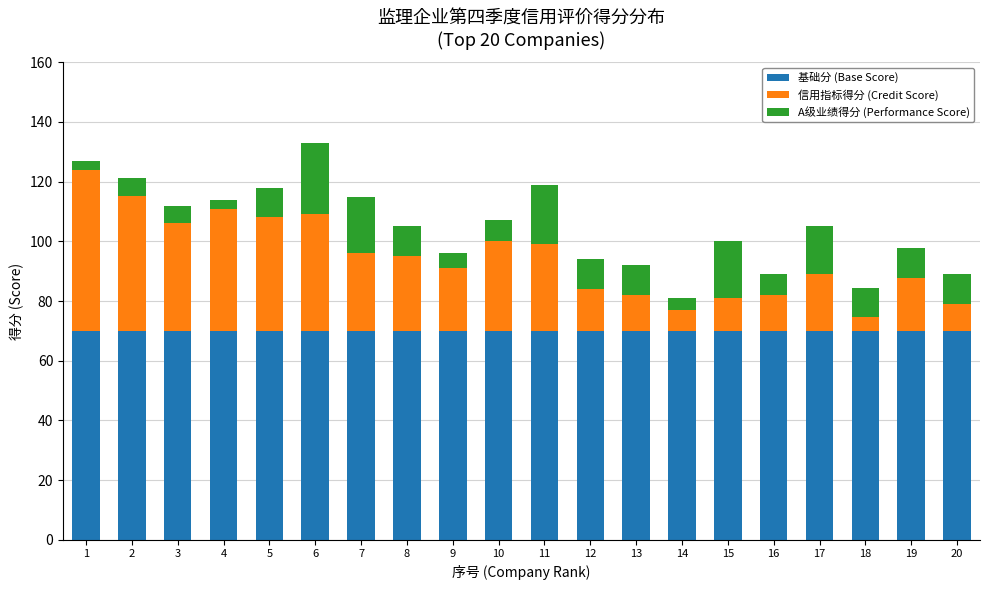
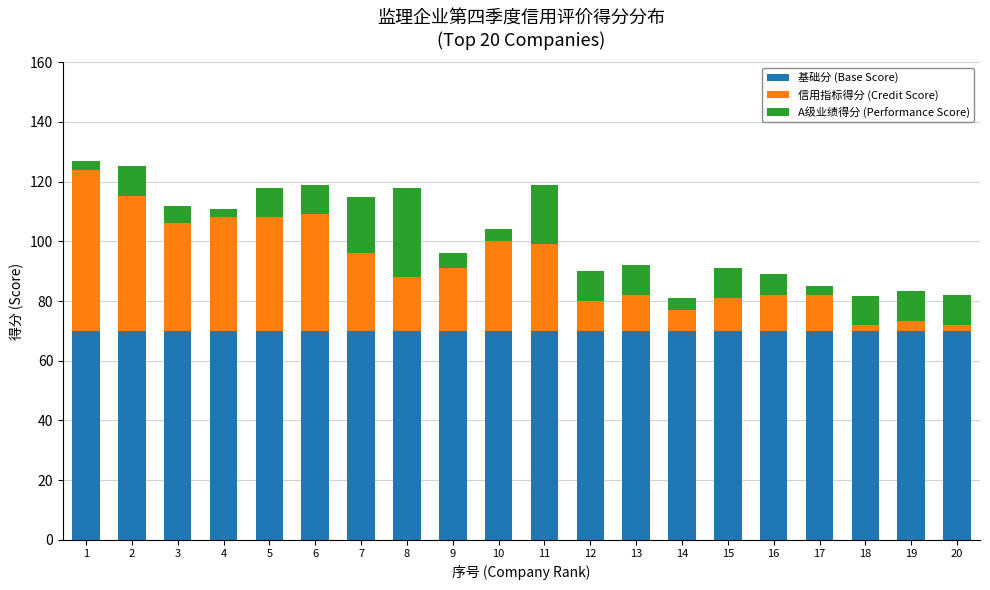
A级业绩得分 (Performance Score), 2: 6 -> 10
信用指标得分 (Credit Score), 4: 41 -> 38
A级业绩得分 (Performance Score), 6: 24 -> 10
信用指标得分 (Credit Score), 8: 25 -> 18
A级业绩得分 (Performance Score), 8: 10 -> 30
A级业绩得分 (Performance Score), 10: 7 -> 4
信用指标得分 (Credit Score), 12: 14 -> 10
A级业绩得分 (Performance Score), 15: 19 -> 10
信用指标得分 (Credit Score), 17: 19 -> 12
A级业绩得分 (Performance Score), 17: 16 -> 3
信用指标得分 (Credit Score), 18: 5 -> 2
信用指标得分 (Credit Score), 19: 18 -> 3
信用指标得分 (Credit Score), 20: 9 -> 2
